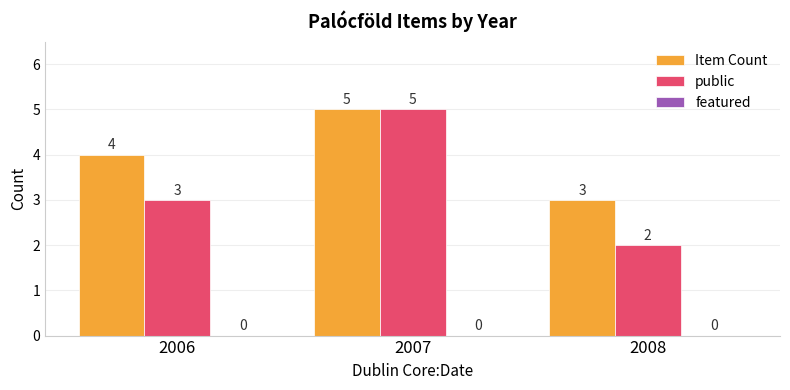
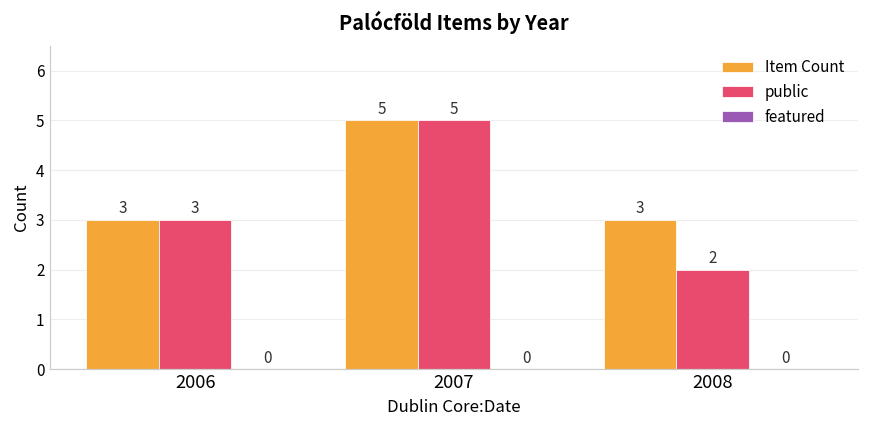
Item Count, 2006: 4 -> 3
